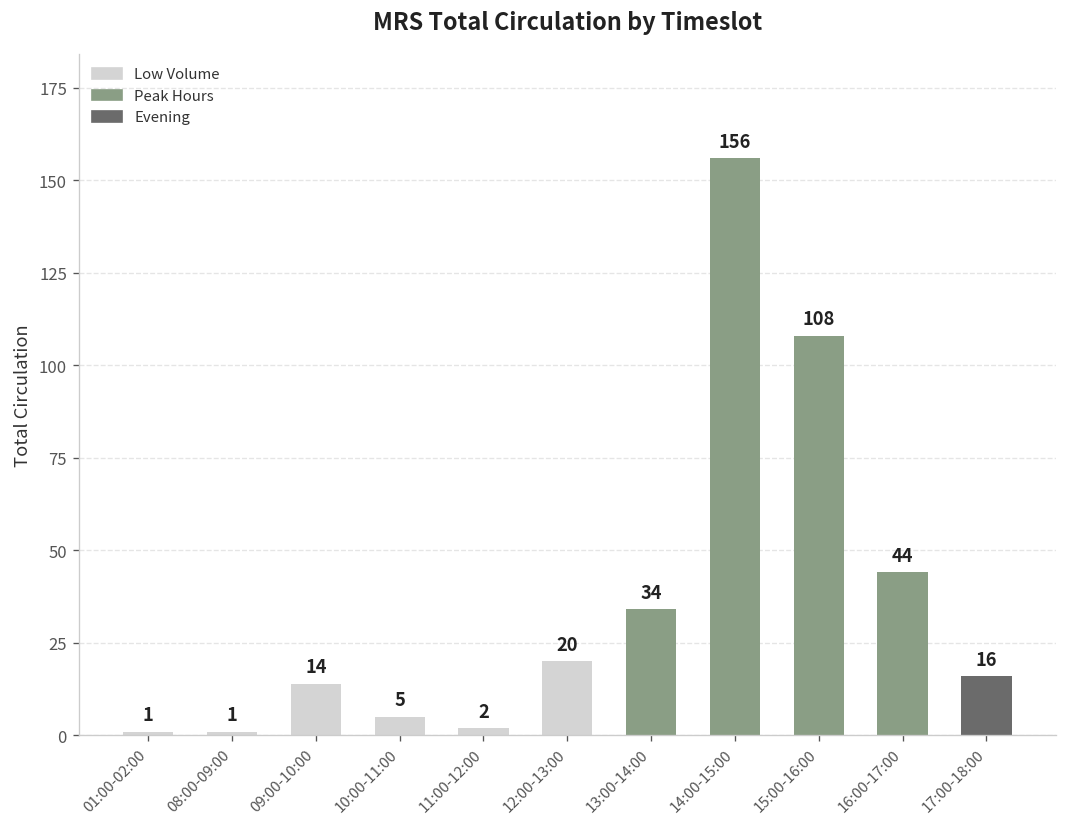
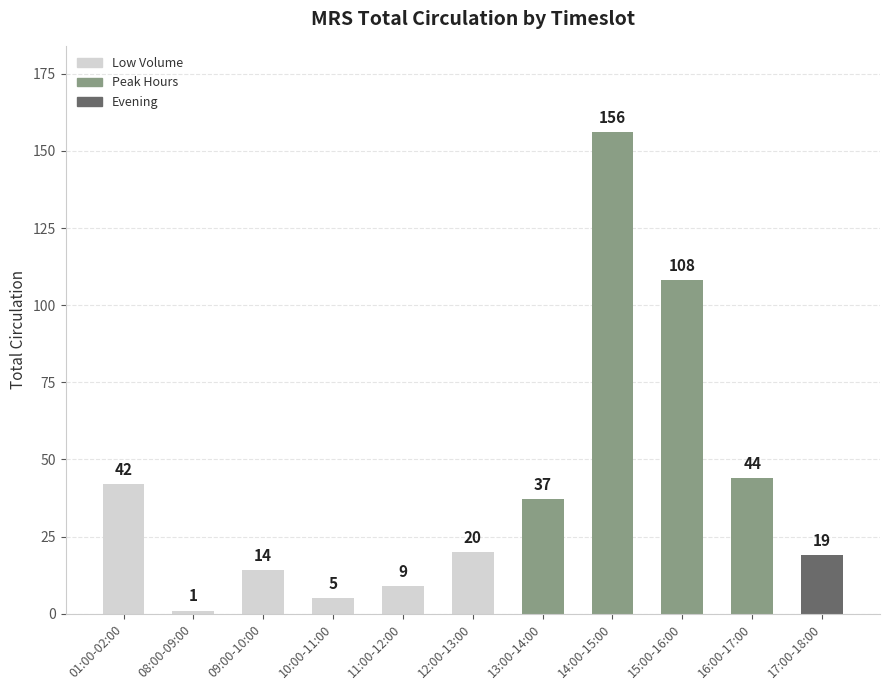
01:00-02:00: 1 -> 42
11:00-12:00: 2 -> 9
13:00-14:00: 34 -> 37
17:00-18:00: 16 -> 19
